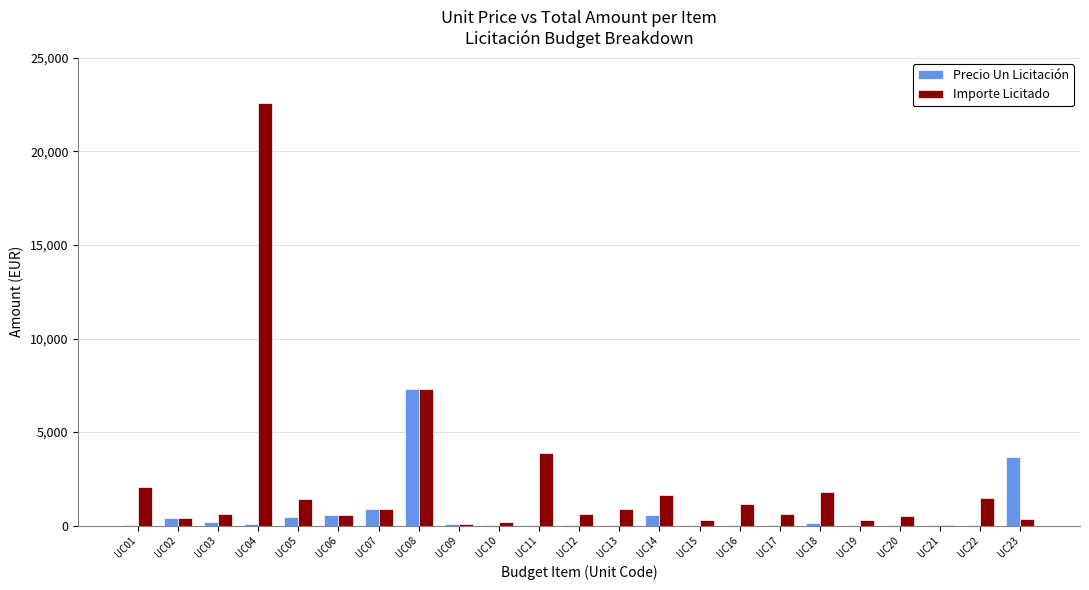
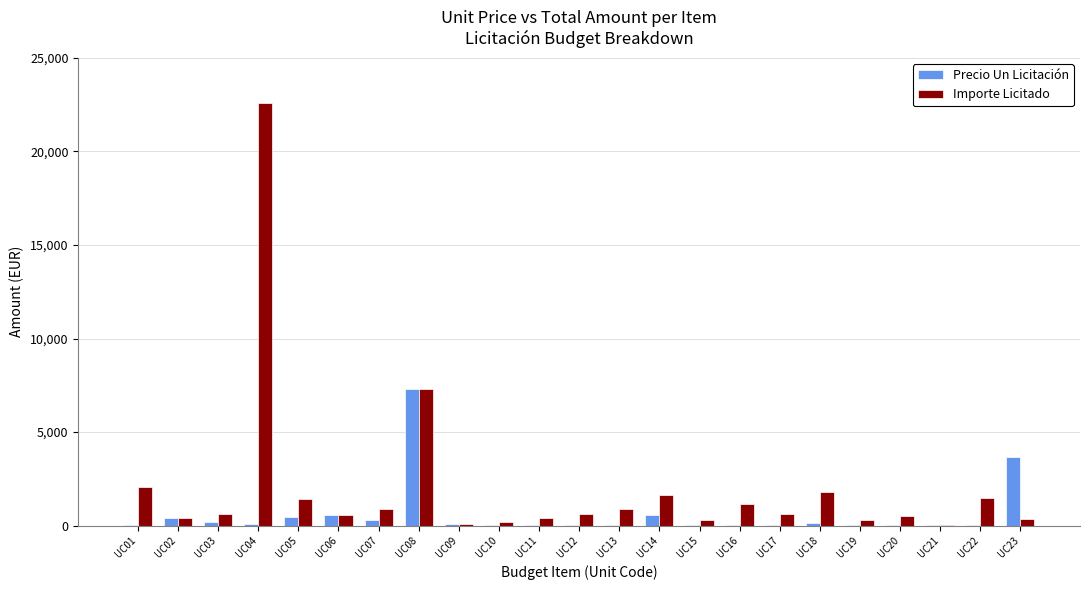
Precio Un Licitación, UC07: 900 -> 300
Importe Licitado, UC11: 3,900 -> 400
